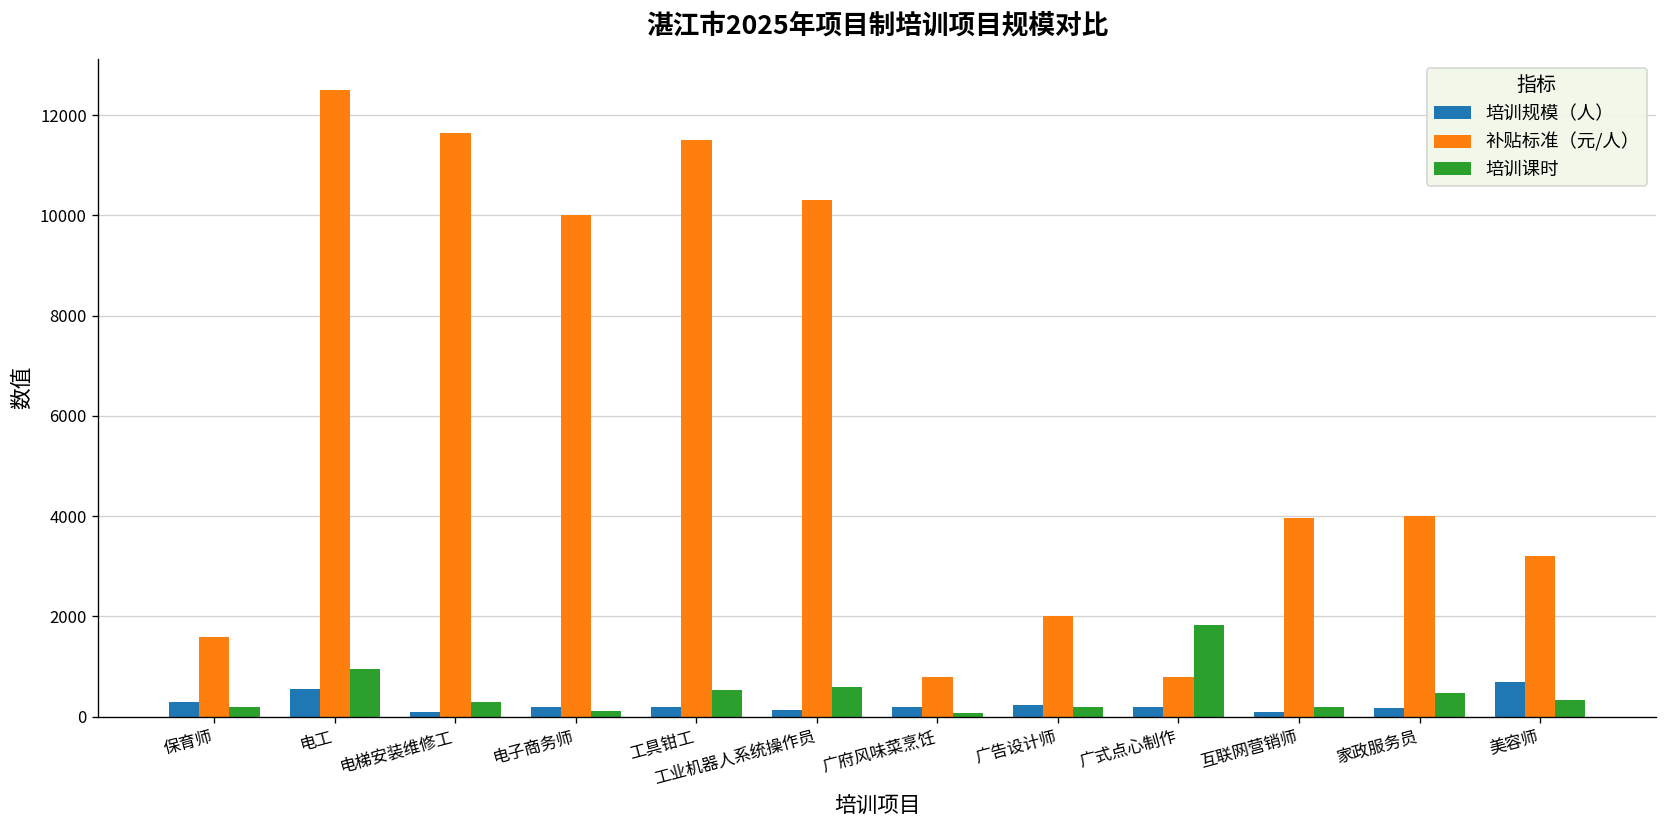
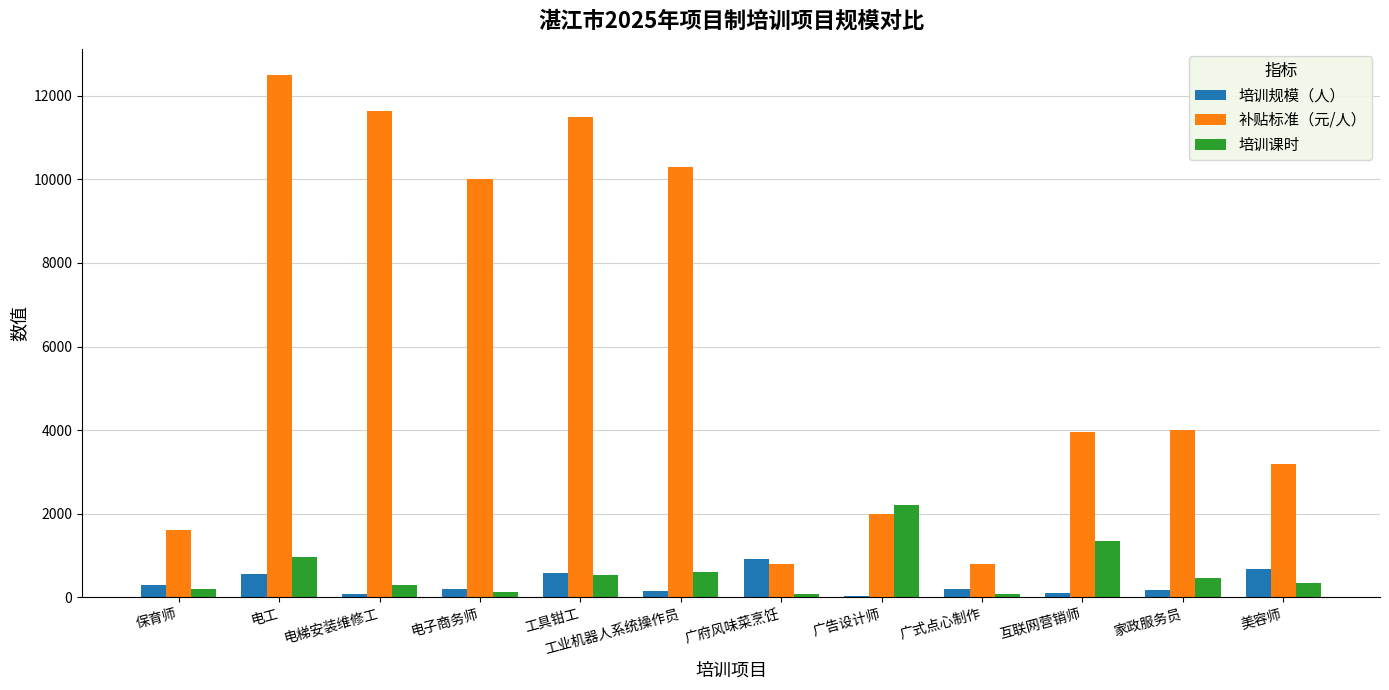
培训规模（人）, 工具钳工: 200 -> 600
培训规模（人）, 广府风味菜烹饪: 200 -> 900
培训规模（人）, 广告设计师: 200 -> 0
培训课时, 广告设计师: 200 -> 2200
培训课时, 广式点心制作: 1800 -> 100
培训课时, 互联网营销师: 200 -> 1400
